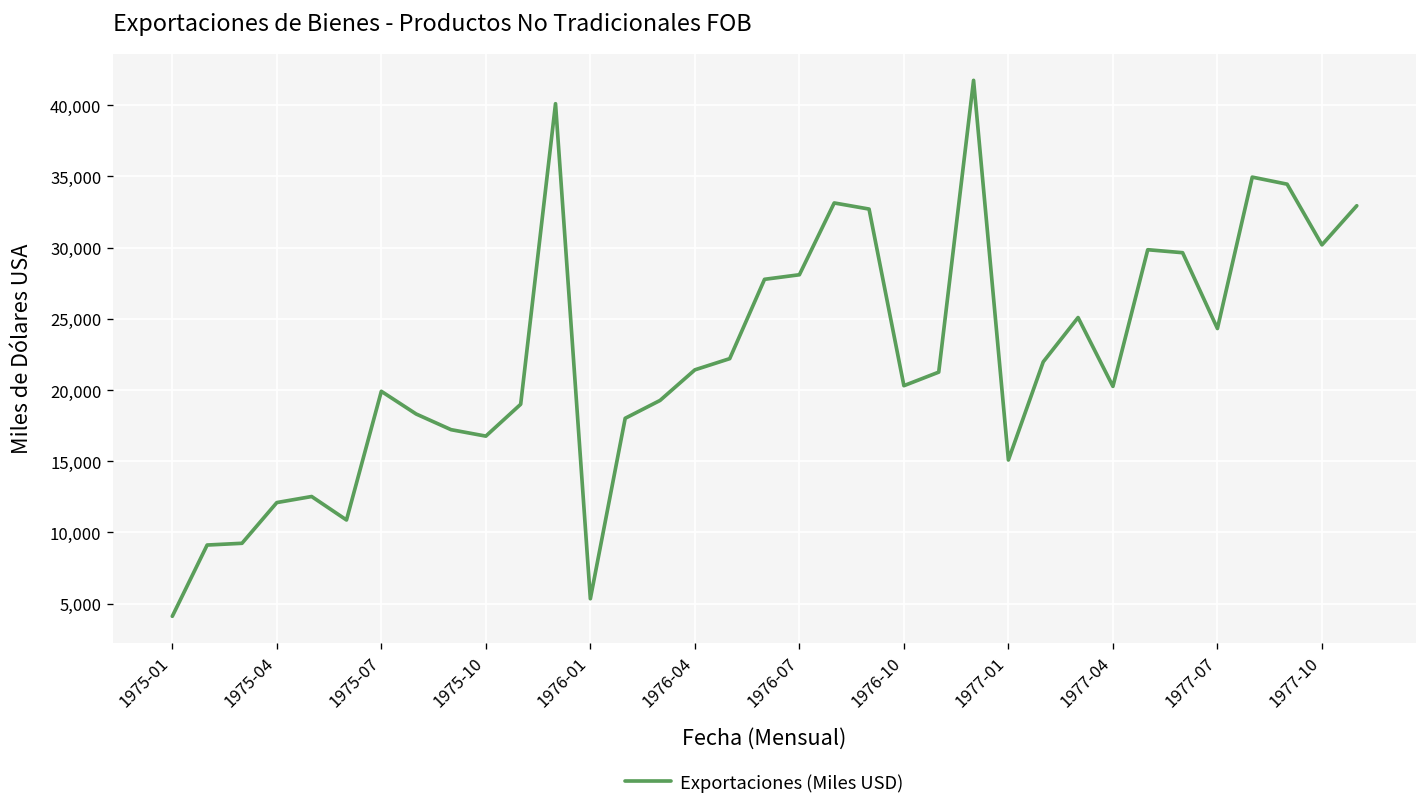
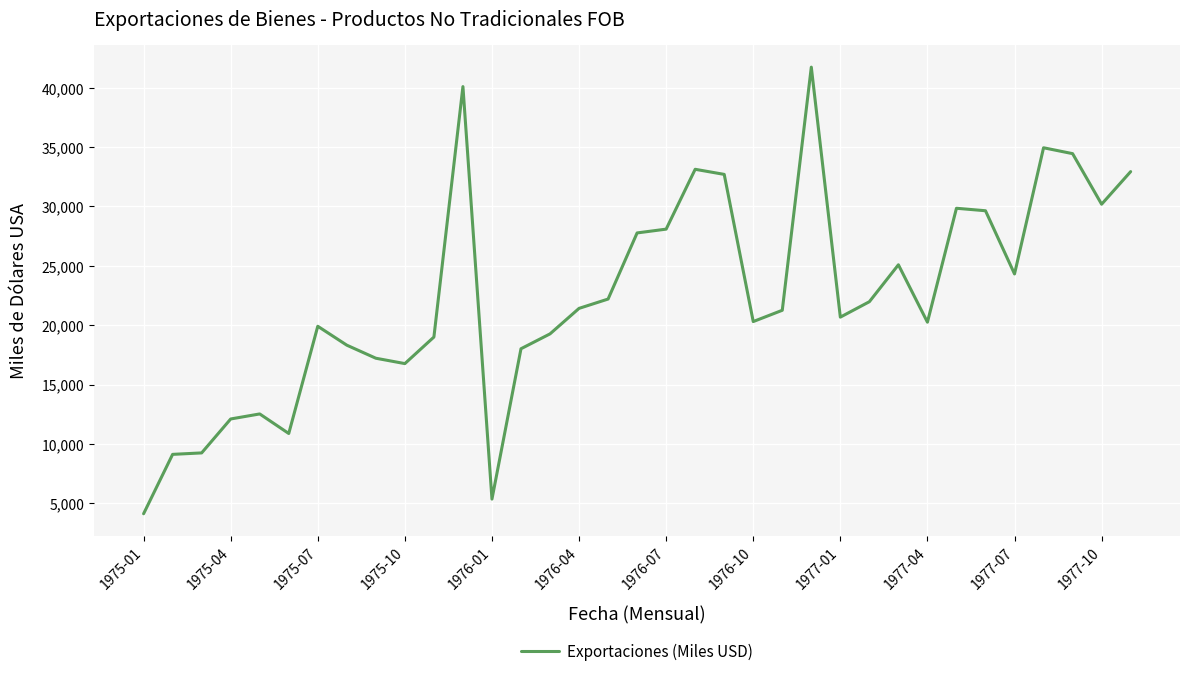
1977-01: 15,100 -> 20,700
